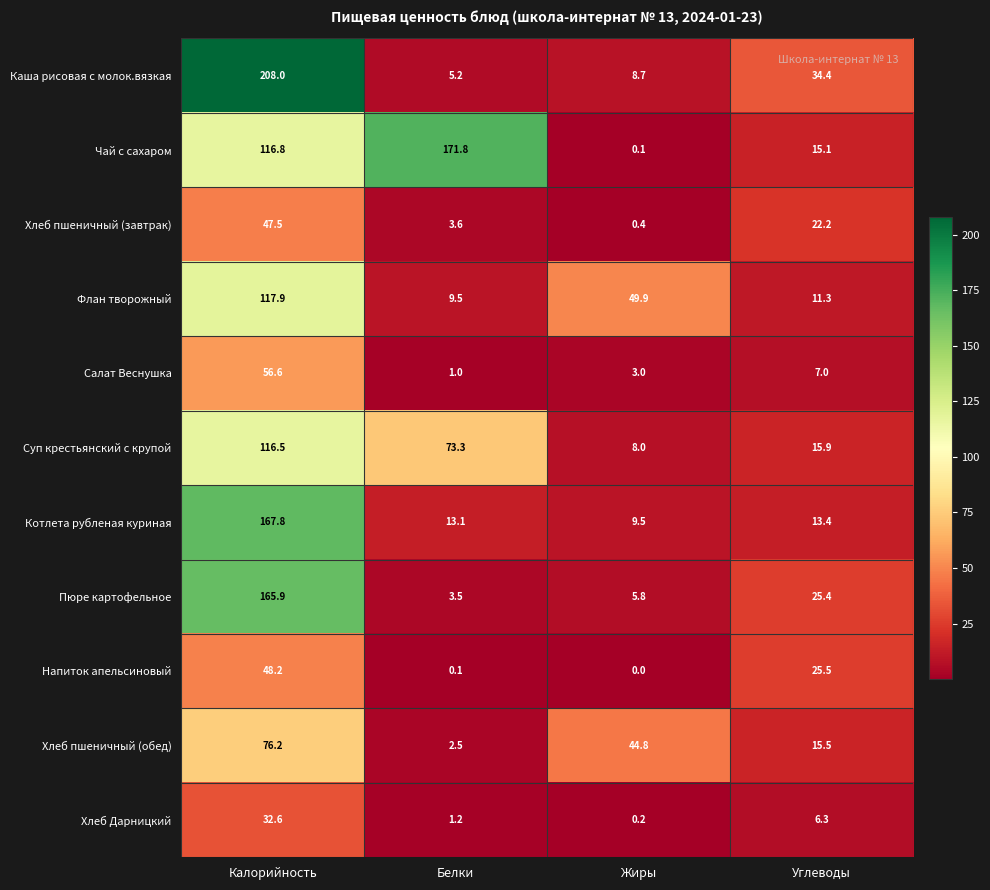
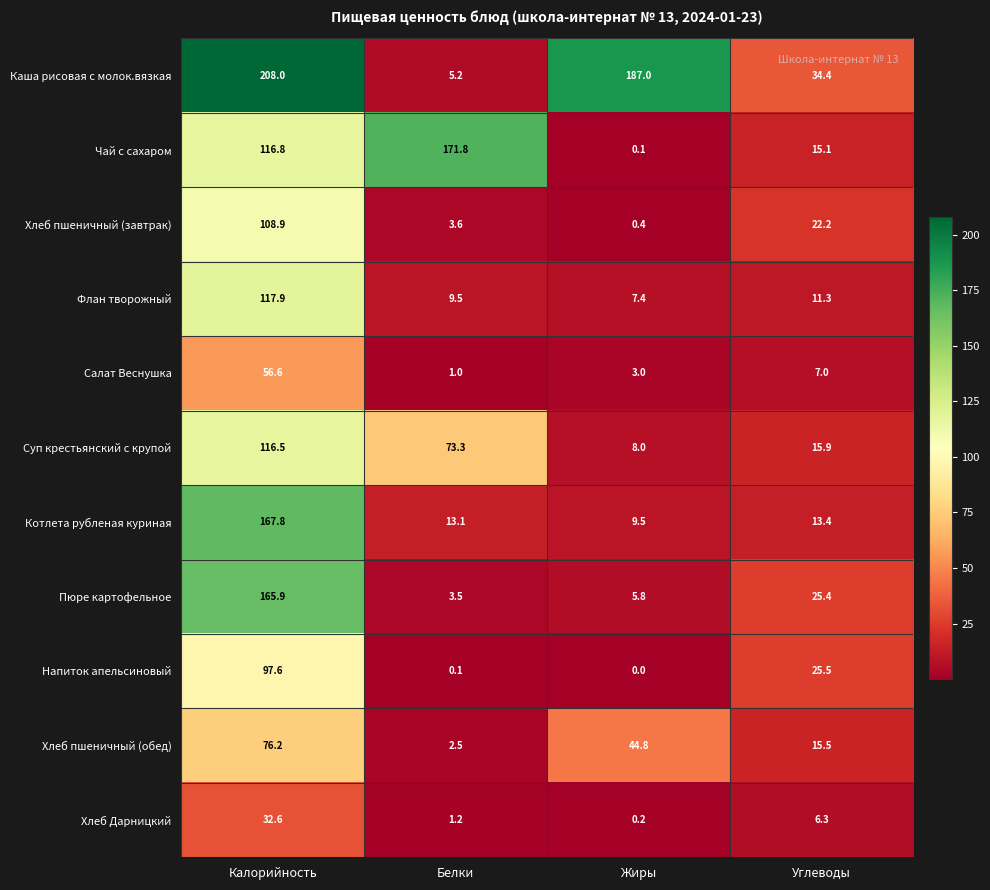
Каша рисовая с молок.вязкая, Жиры: 8.7 -> 187.0
Хлеб пшеничный (завтрак), Калорийность: 47.5 -> 108.9
Флан творожный, Жиры: 49.9 -> 7.4
Напиток апельсиновый, Калорийность: 48.2 -> 97.6
